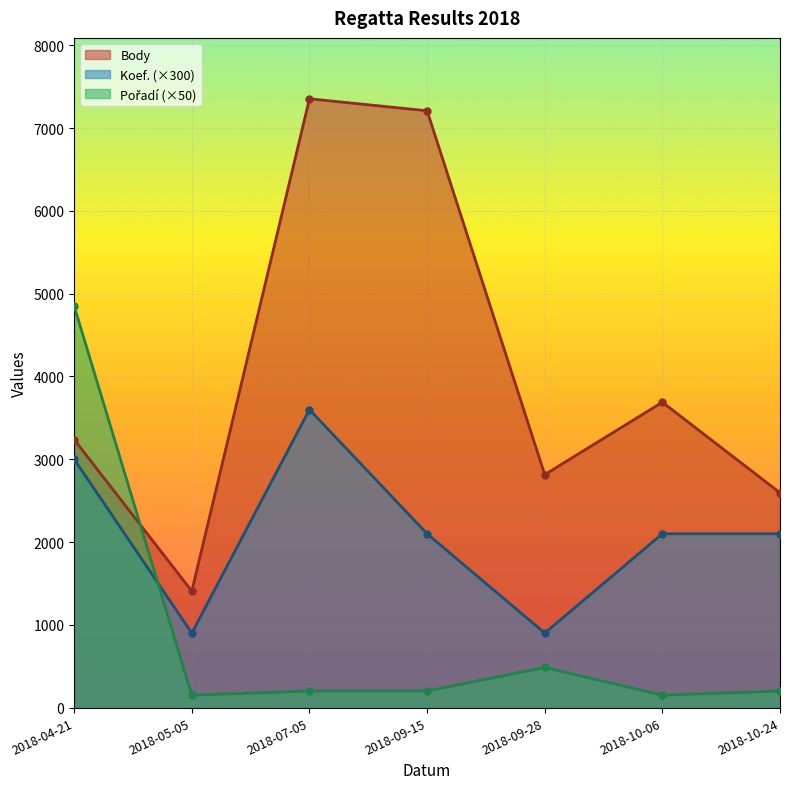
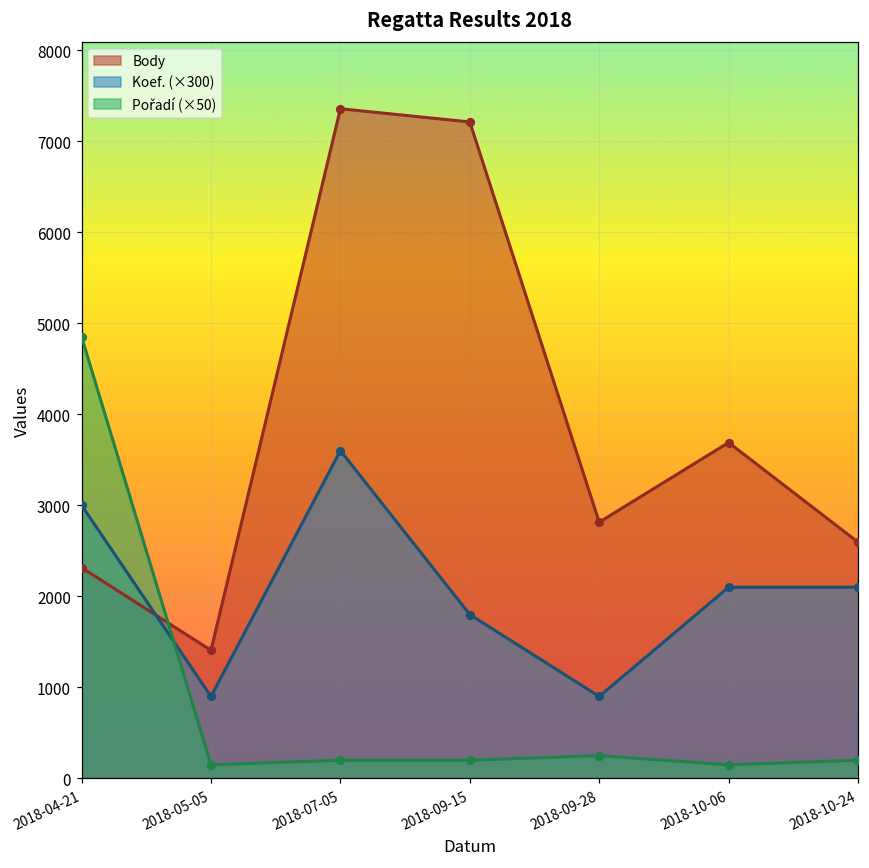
Body, 2018-04-21: 3200 -> 2300
Koef. (×300), 2018-09-15: 2100 -> 1800
Pořadí (×50), 2018-09-28: 500 -> 300
